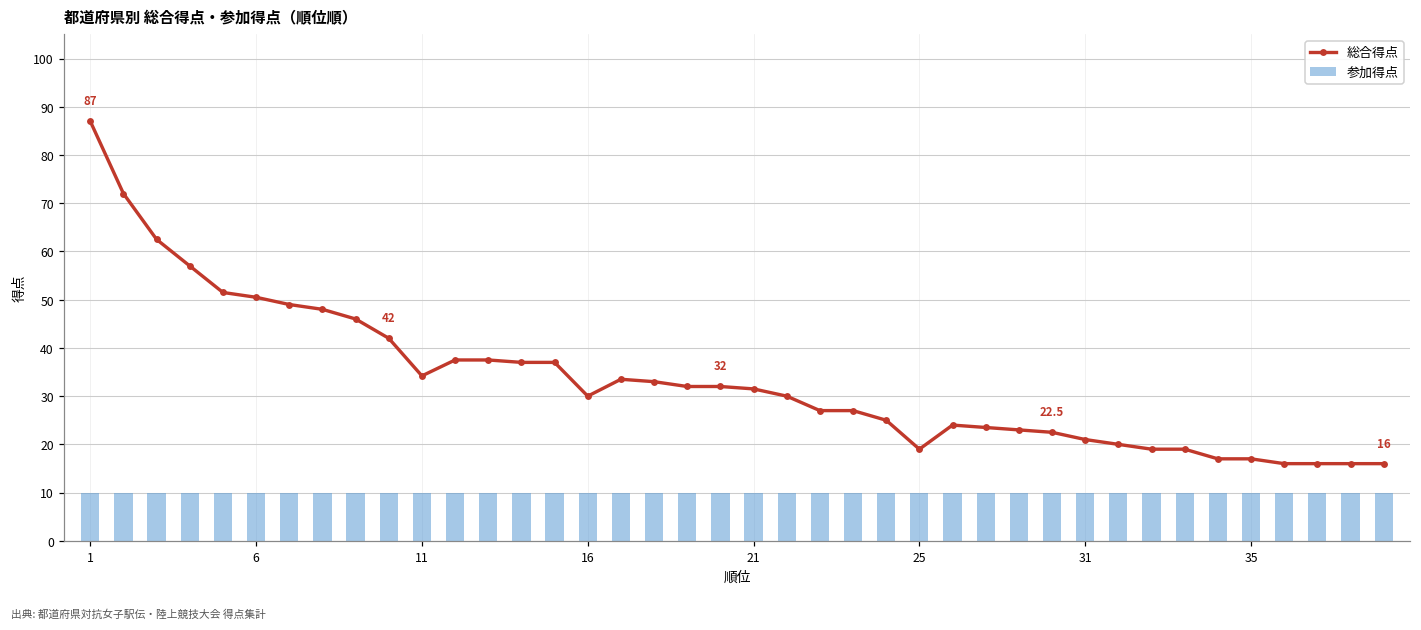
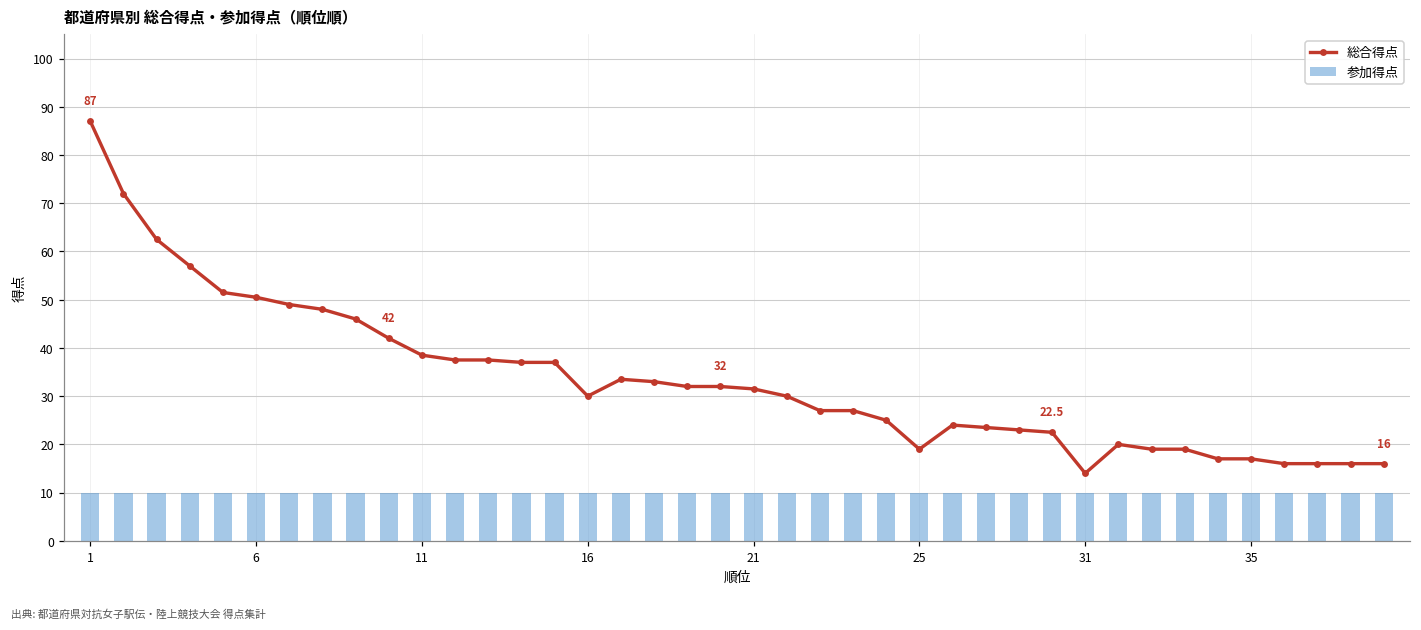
総合得点, 11: 34 -> 39
総合得点, 31: 21 -> 14
